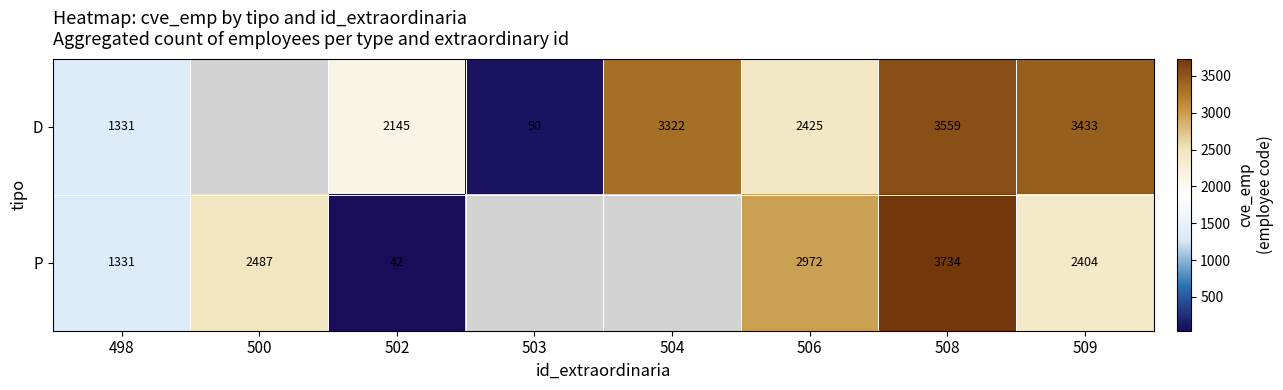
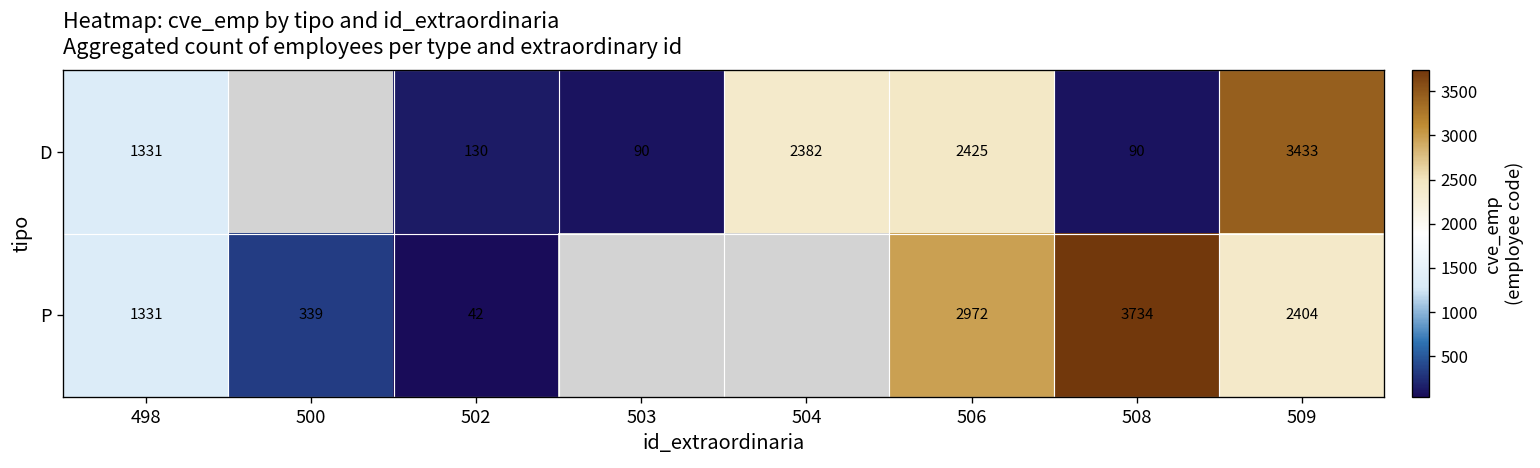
D, 502: 2145 -> 130
D, 504: 3322 -> 2382
D, 508: 3559 -> 90
P, 500: 2487 -> 339
